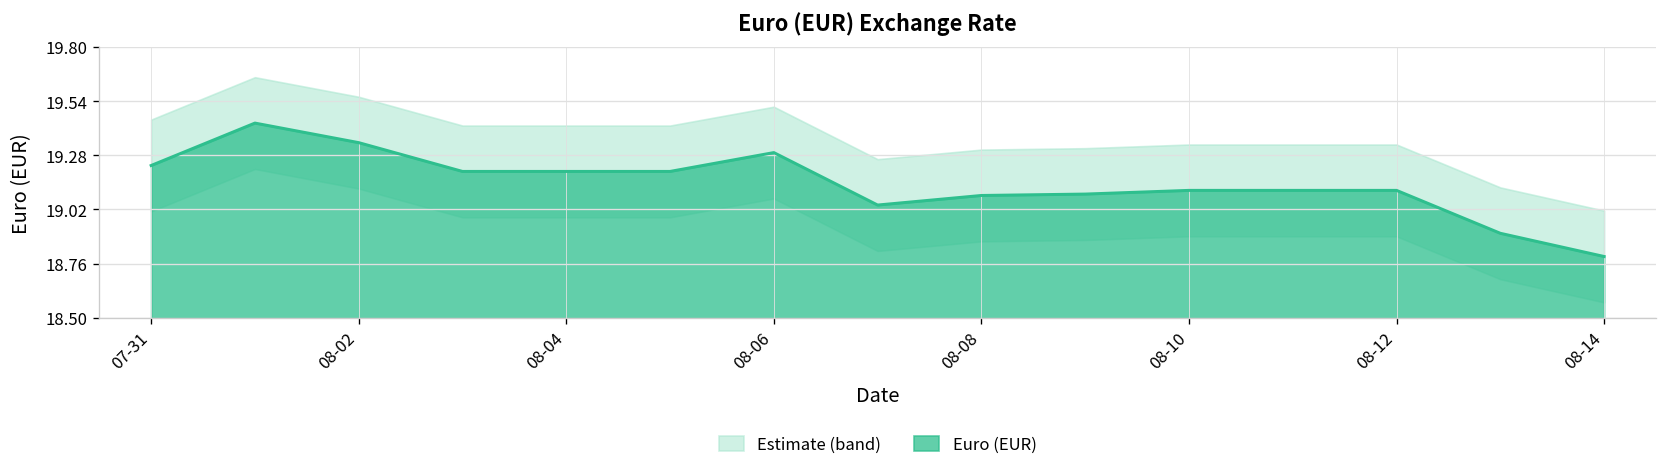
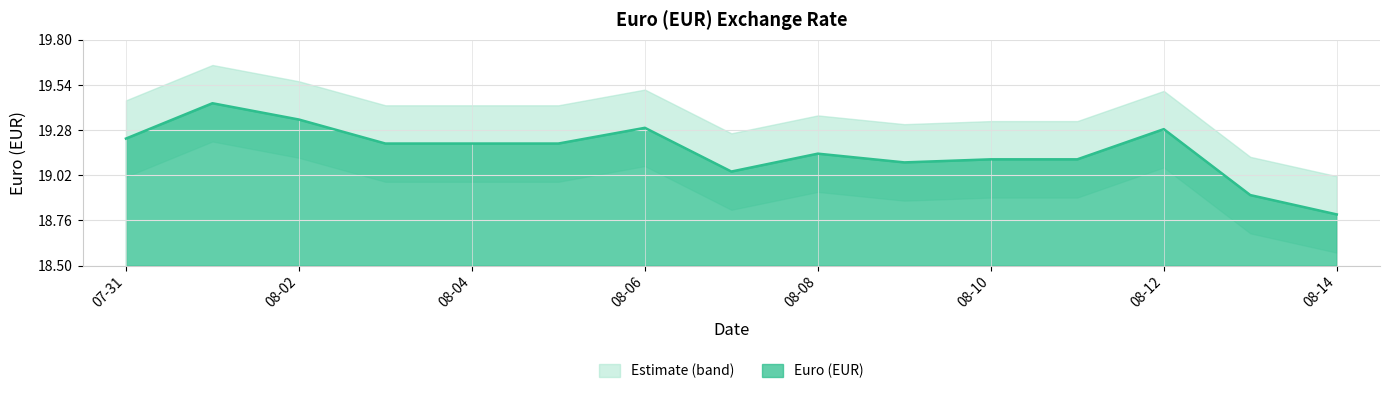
Euro (EUR), 08-08: 19.09 -> 19.14
Euro (EUR), 08-12: 19.11 -> 19.29
